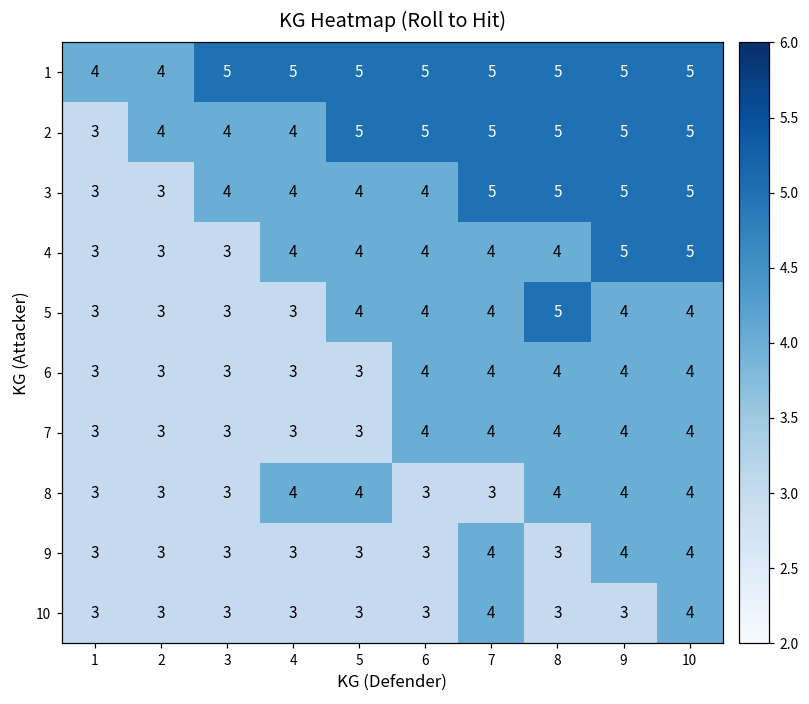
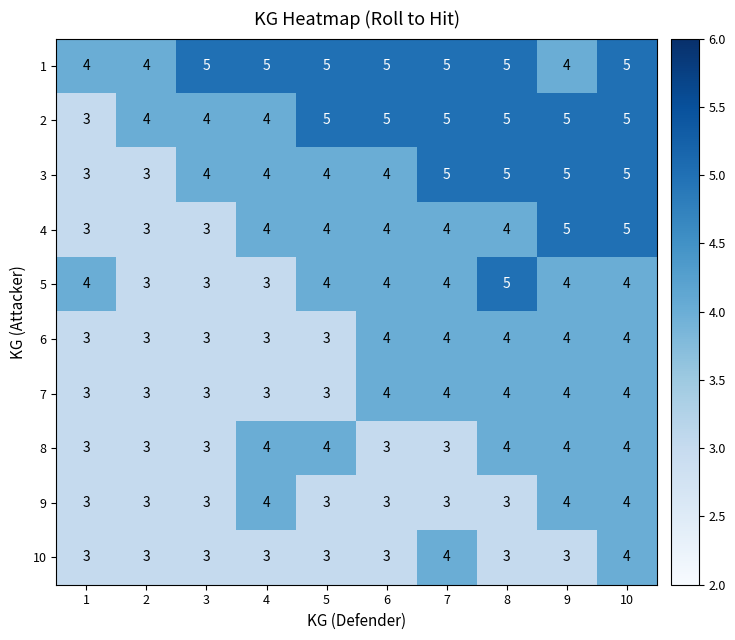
1, 9: 5 -> 4
5, 1: 3 -> 4
9, 4: 3 -> 4
9, 7: 4 -> 3
